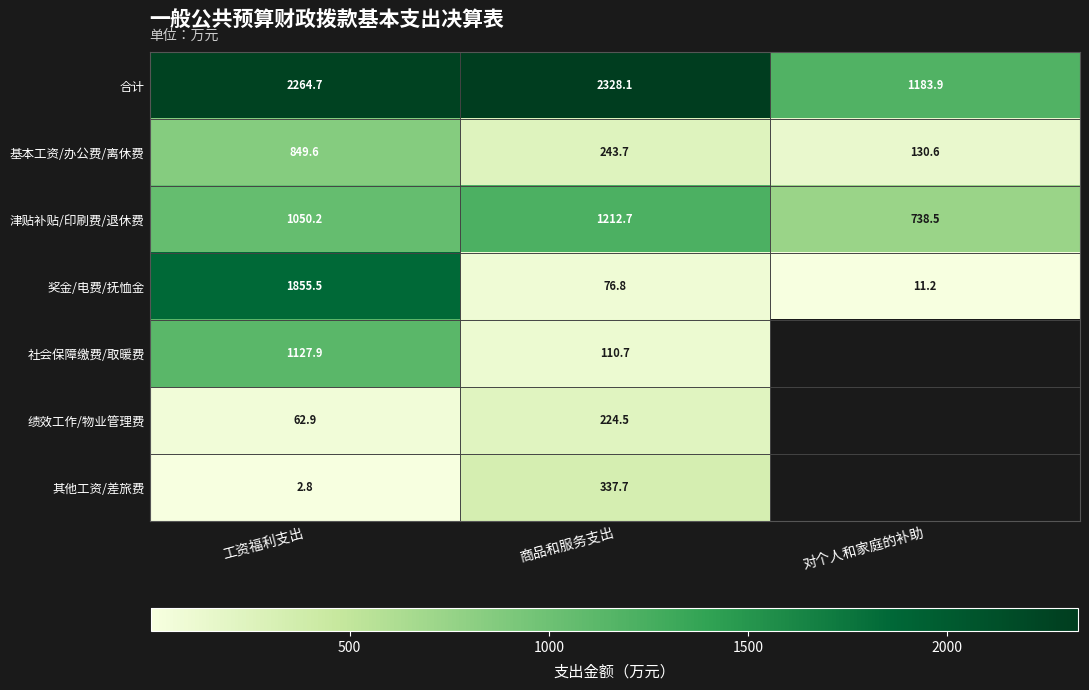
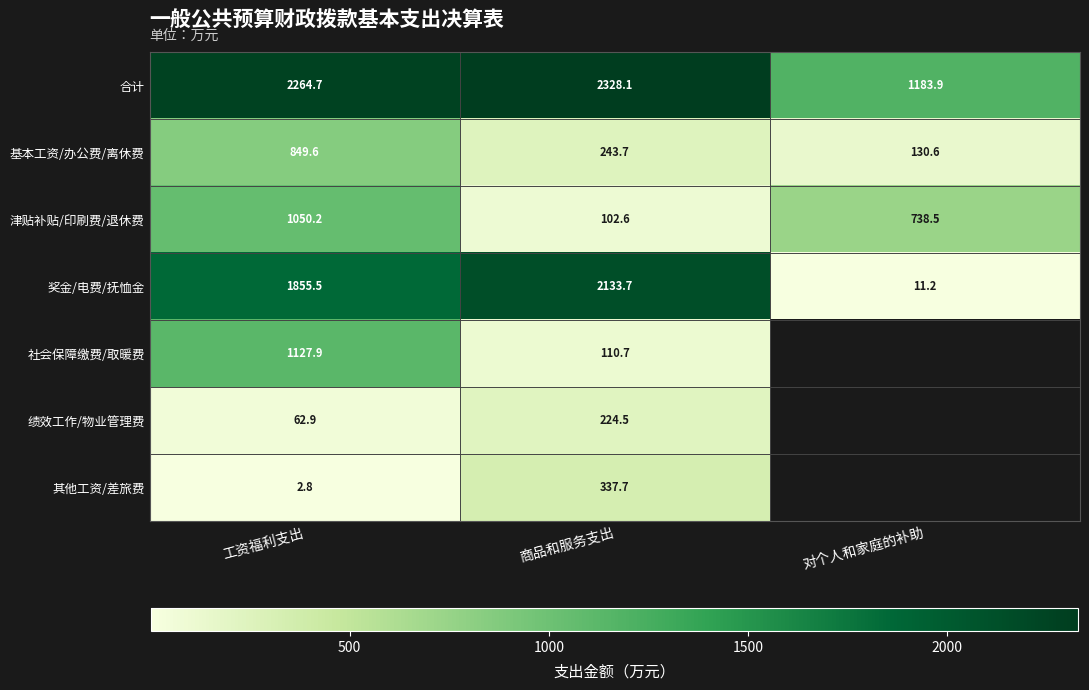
津贴补贴/印刷费/退休费, 商品和服务支出: 1212.7 -> 102.6
奖金/电费/抚恤金, 商品和服务支出: 76.8 -> 2133.7
